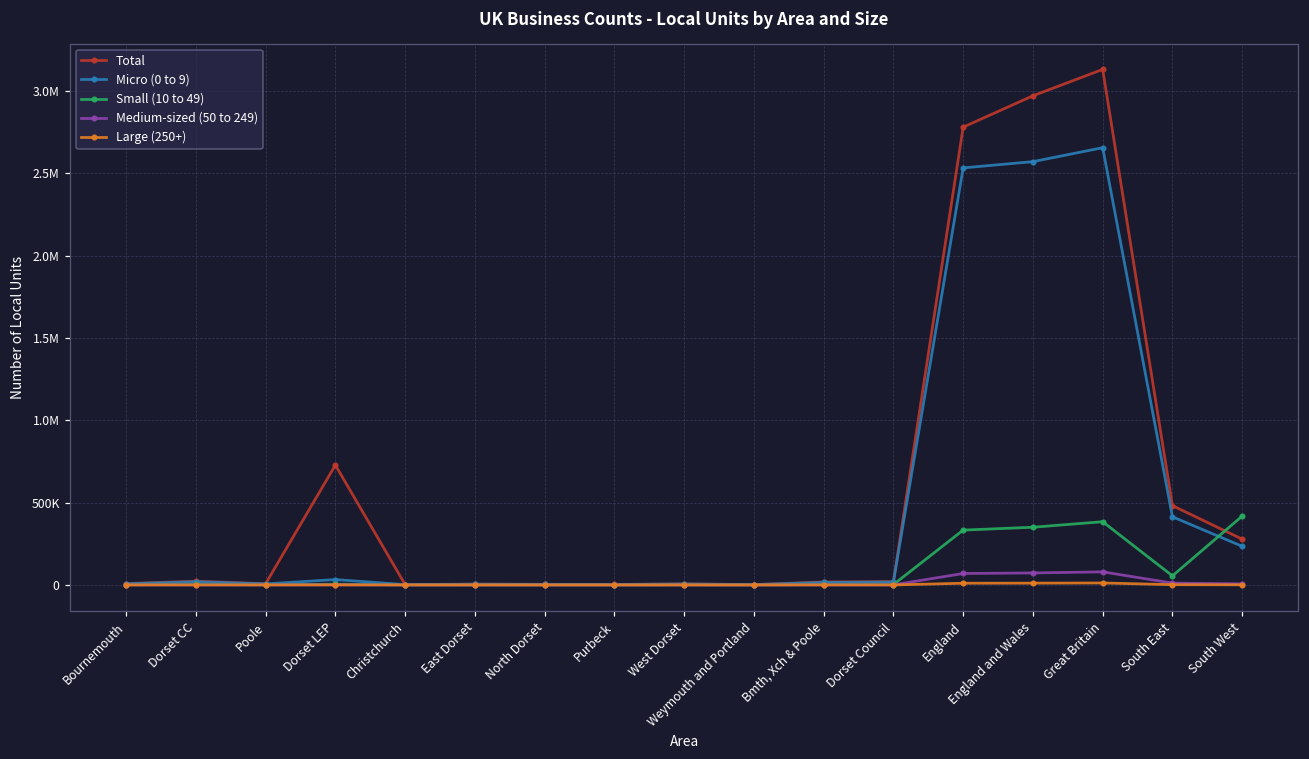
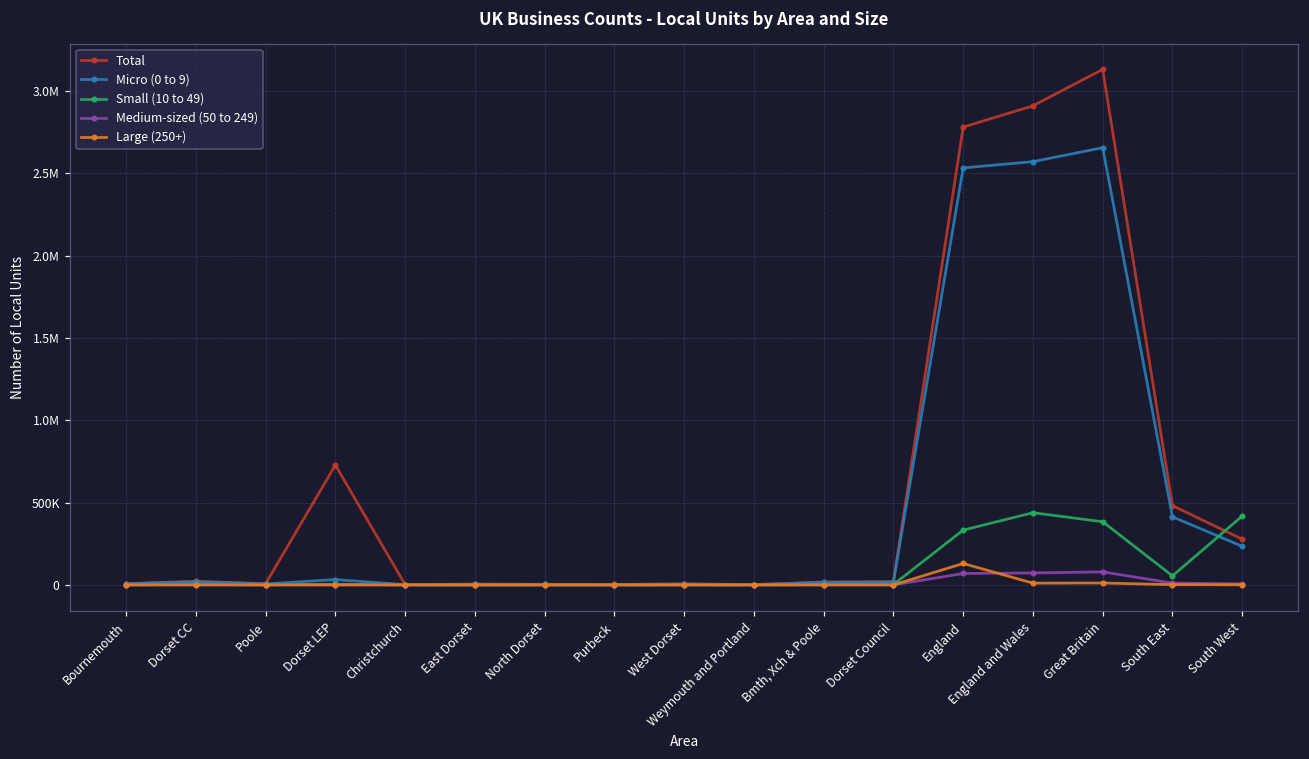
Large (250+), England: 10000 -> 130000
Total, England and Wales: 2970000 -> 2910000
Small (10 to 49), England and Wales: 350000 -> 440000
